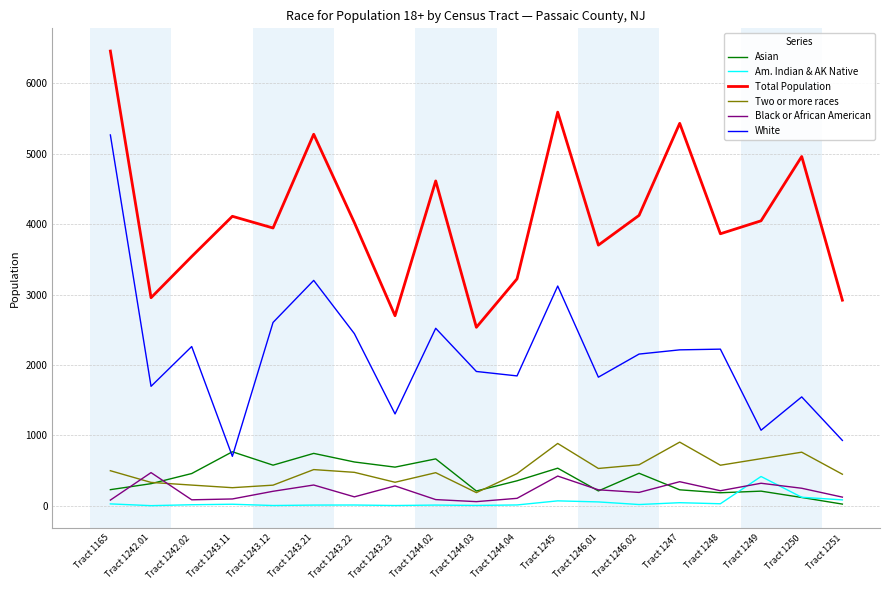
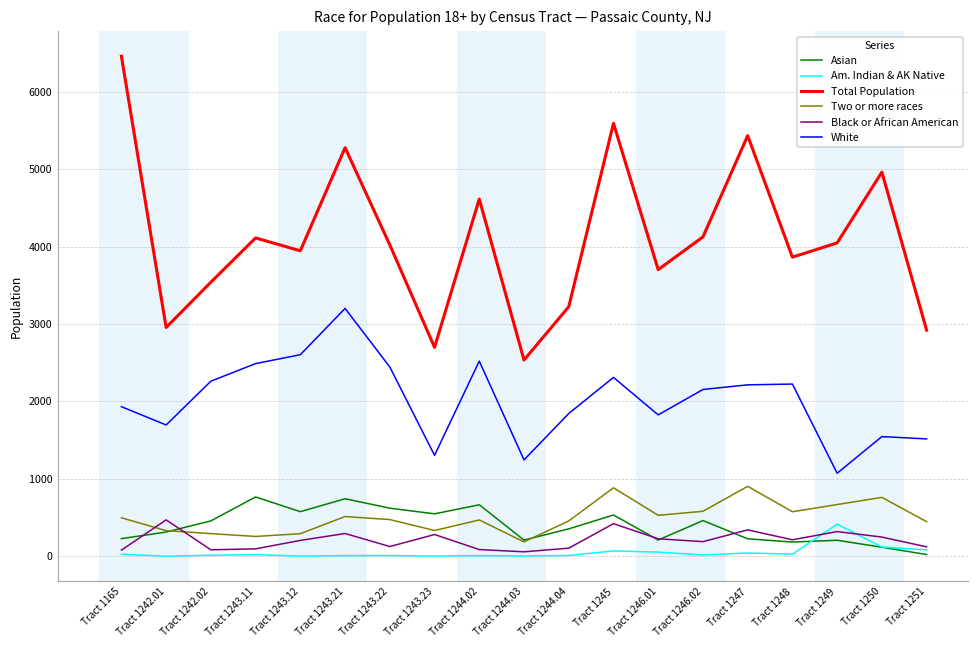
White, Tract 1165: 5300 -> 1900
White, Tract 1243.11: 700 -> 2500
White, Tract 1244.03: 1900 -> 1200
White, Tract 1245: 3100 -> 2300
White, Tract 1251: 900 -> 1500
